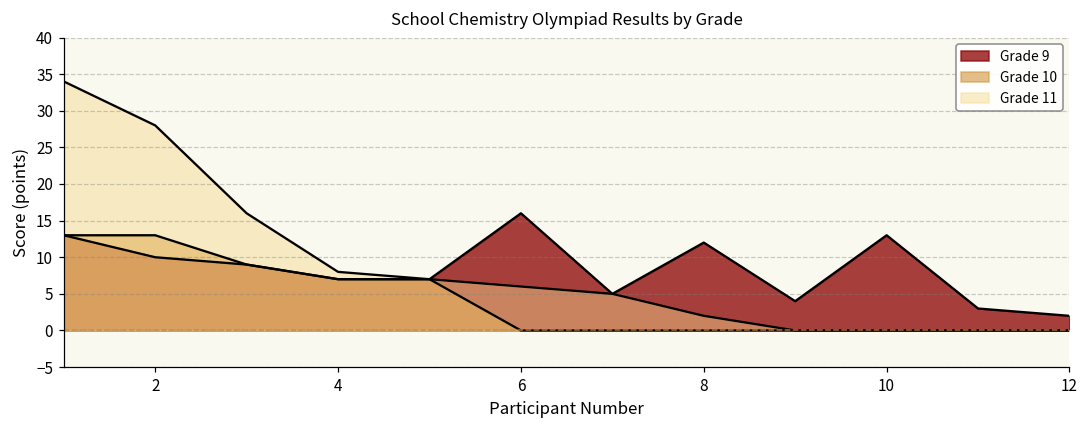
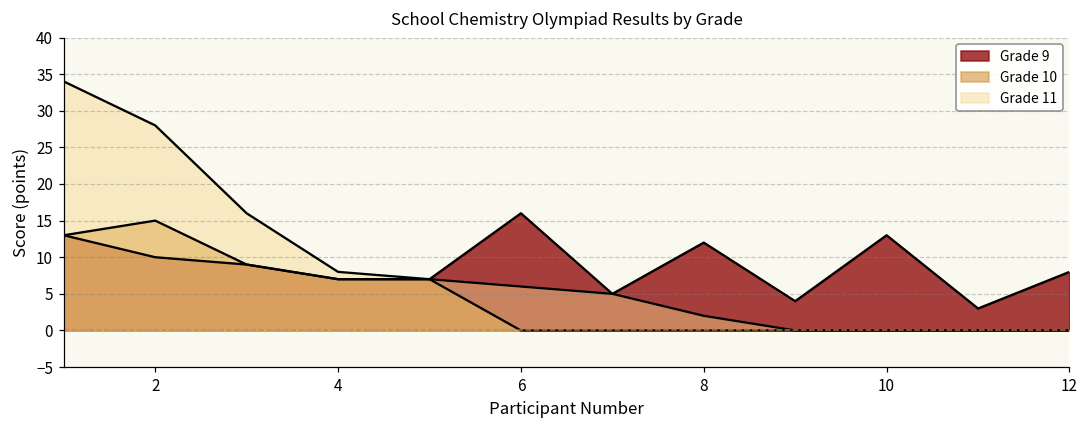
Grade 10, 2: 13 -> 15
Grade 9, 12: 2 -> 8
